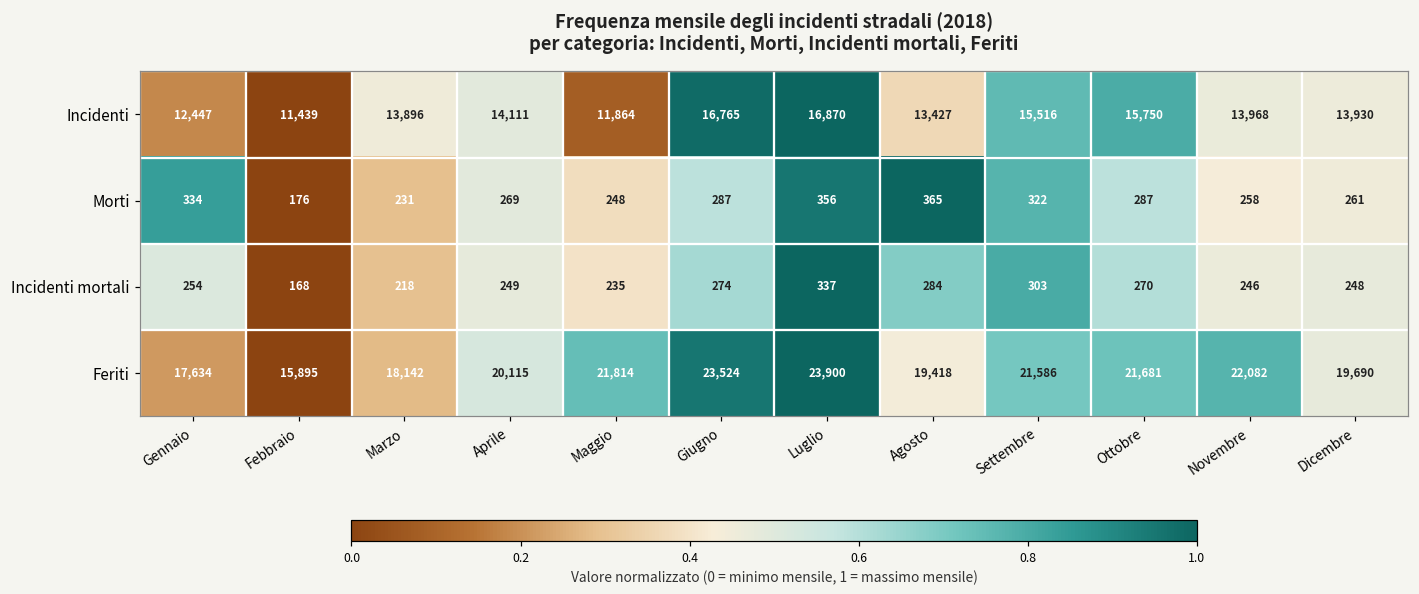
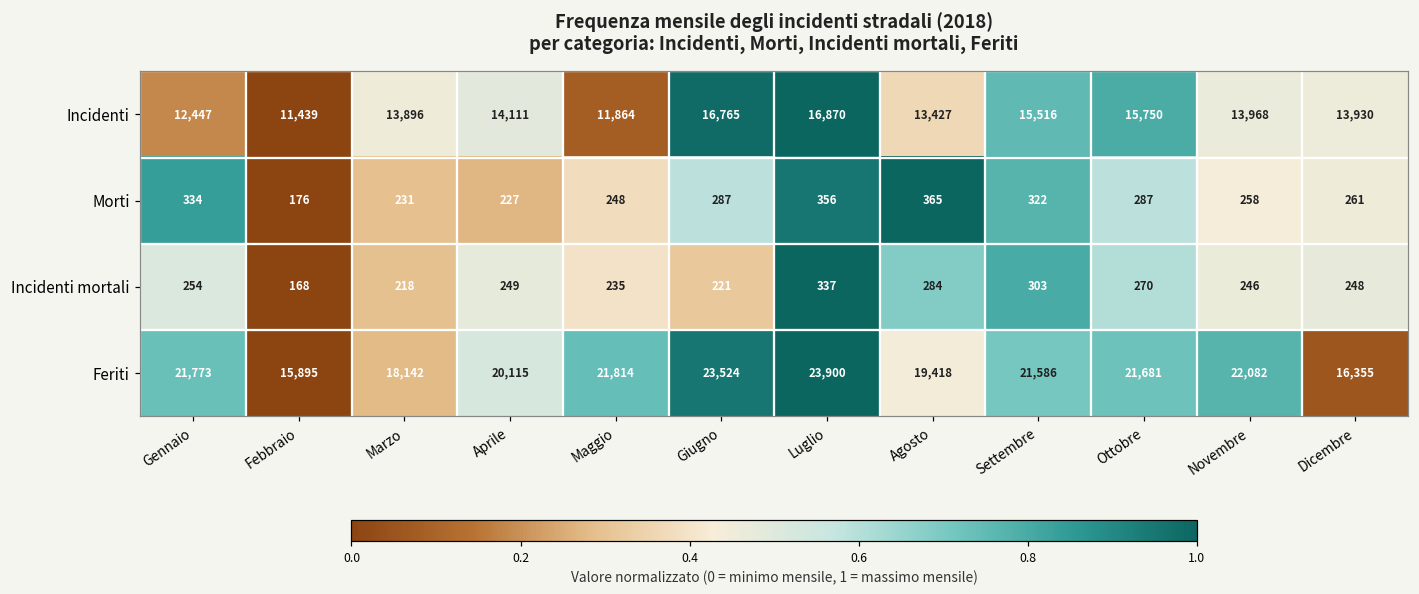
Morti, Aprile: 269 -> 227
Incidenti mortali, Giugno: 274 -> 221
Feriti, Gennaio: 17,634 -> 21,773
Feriti, Dicembre: 19,690 -> 16,355
